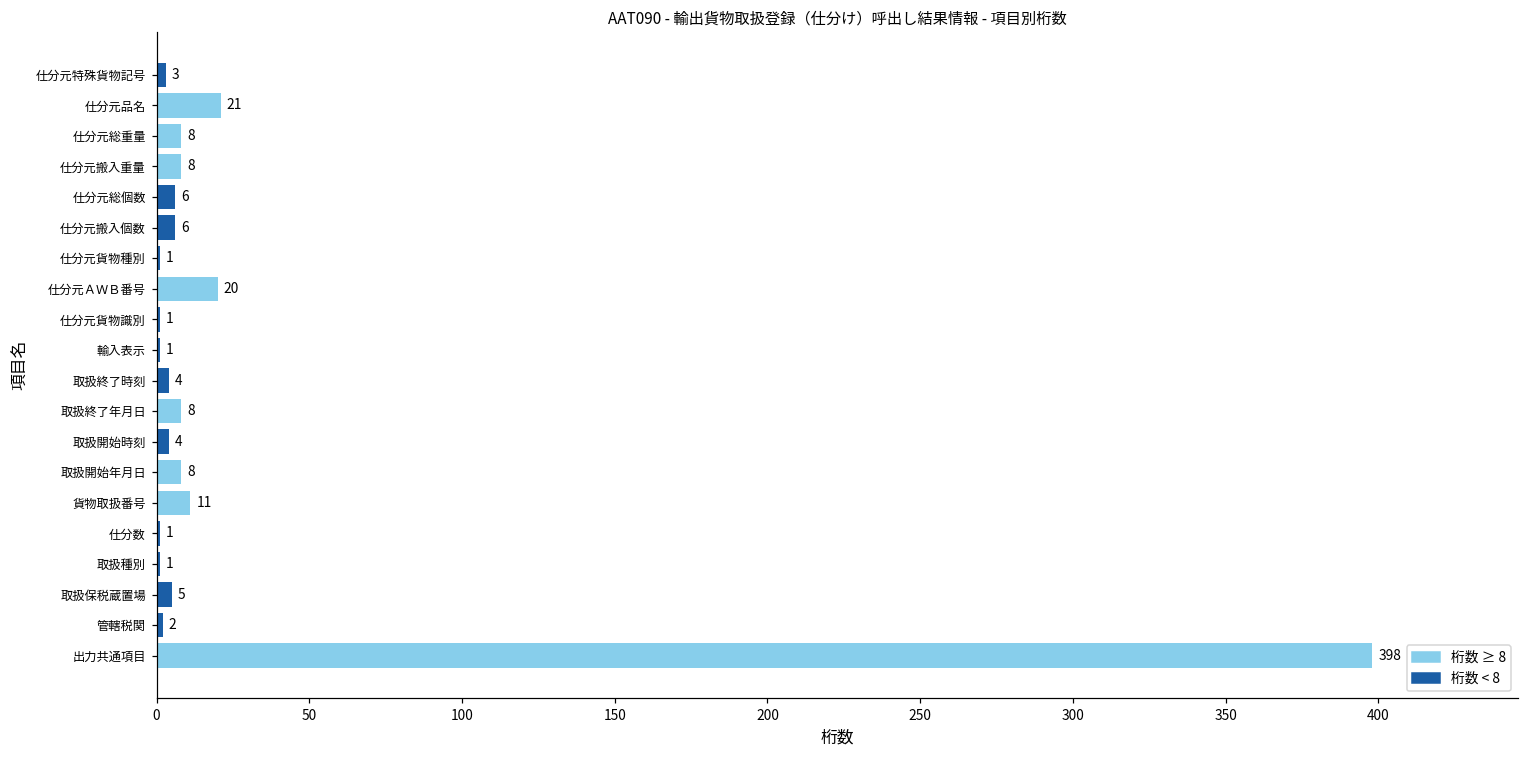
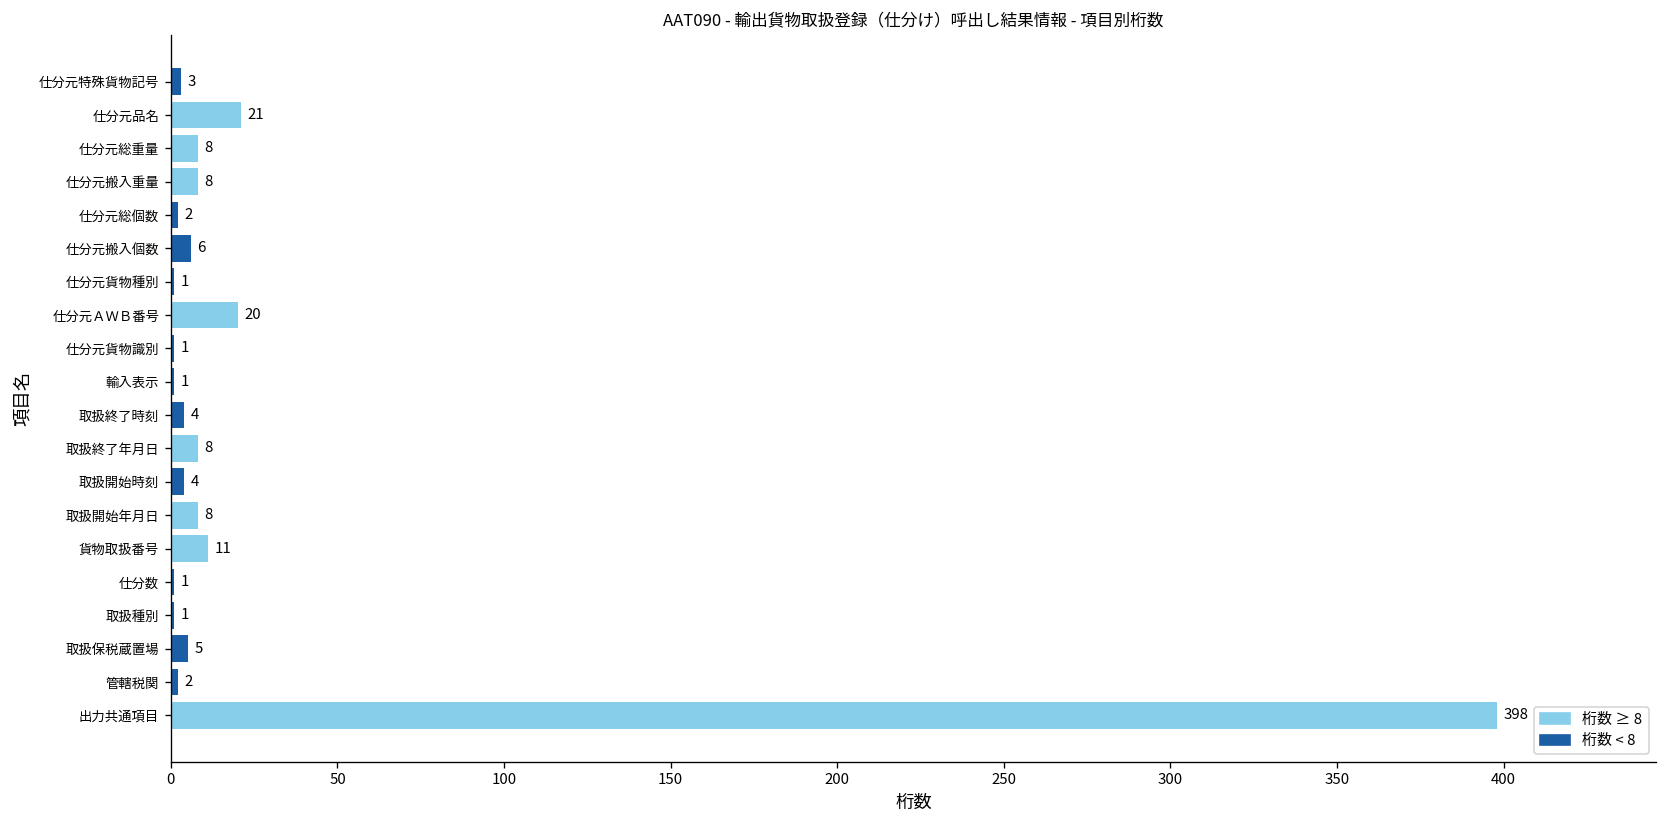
仕分元総個数: 6 -> 2
